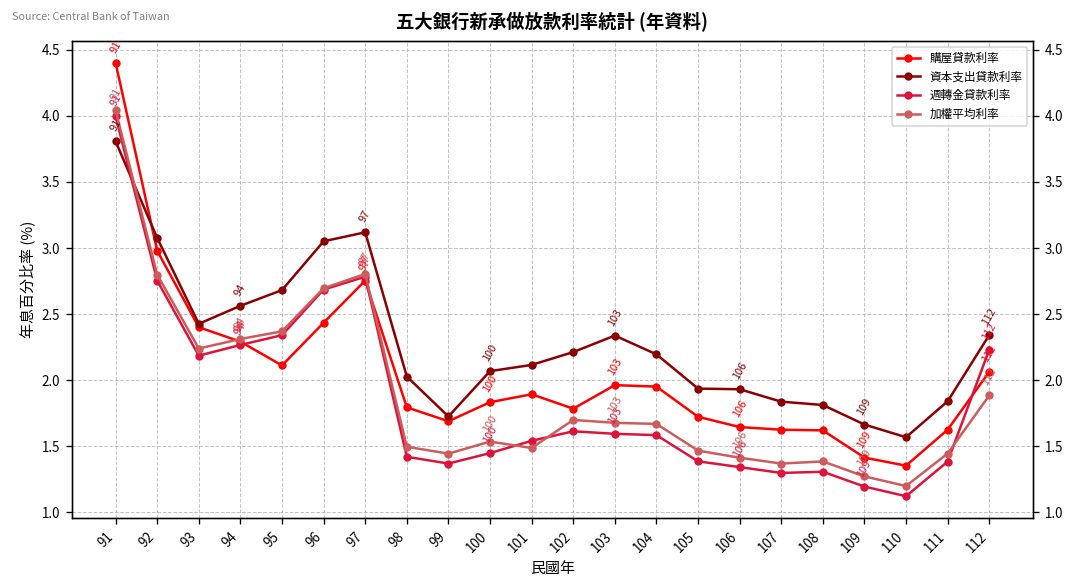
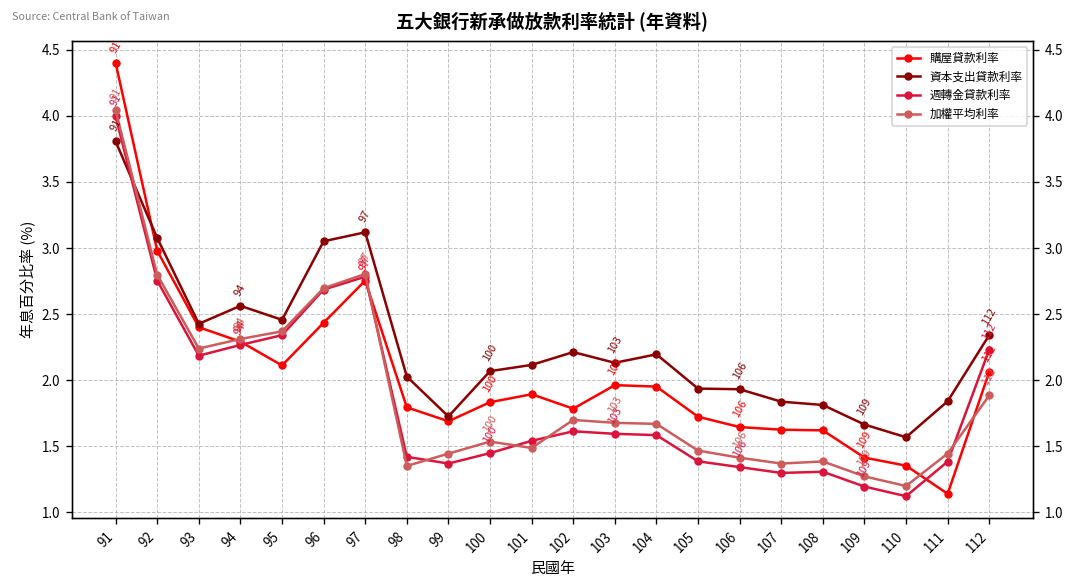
資本支出貸款利率, 95: 2.68 -> 2.46
加權平均利率, 98: 1.50 -> 1.35
資本支出貸款利率, 103: 2.34 -> 2.13
購屋貸款利率, 111: 1.63 -> 1.14
